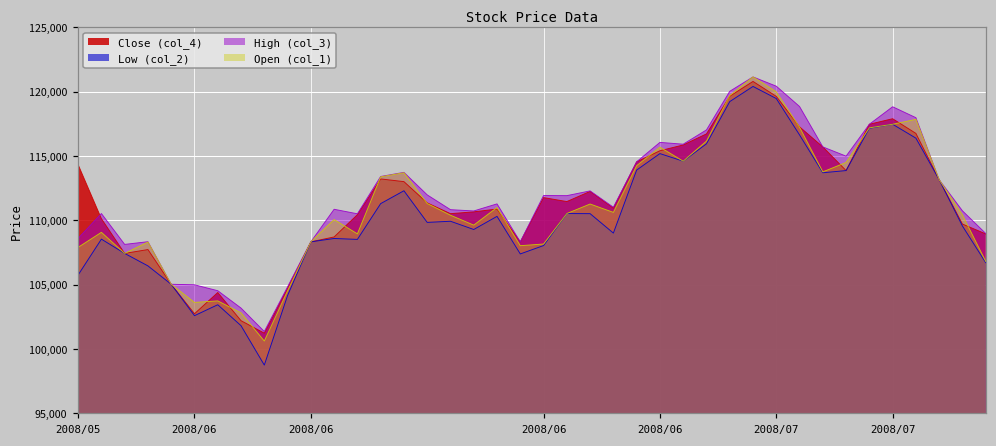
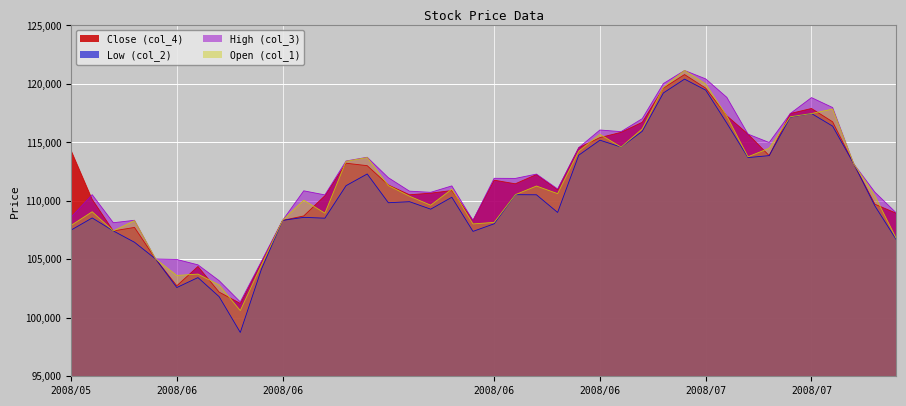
Low (col_2), 2008/05: 105,800 -> 107,500
